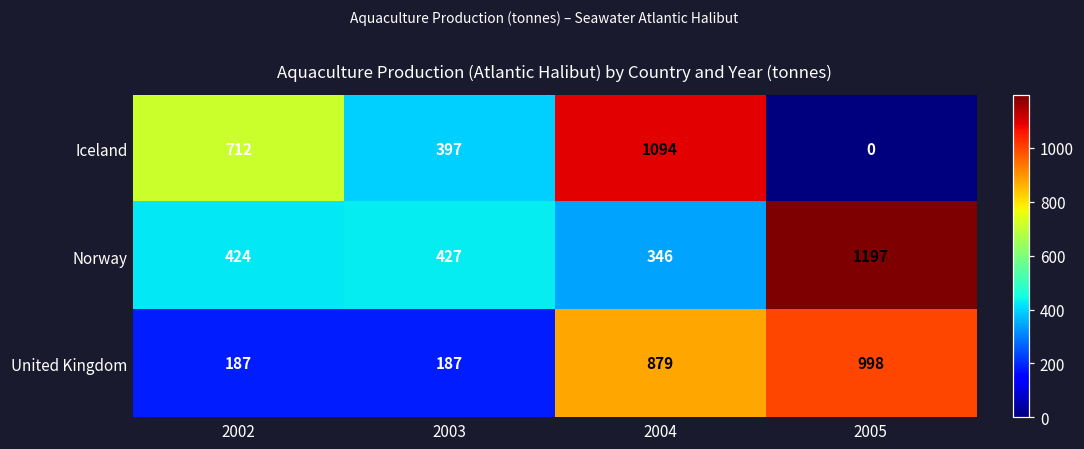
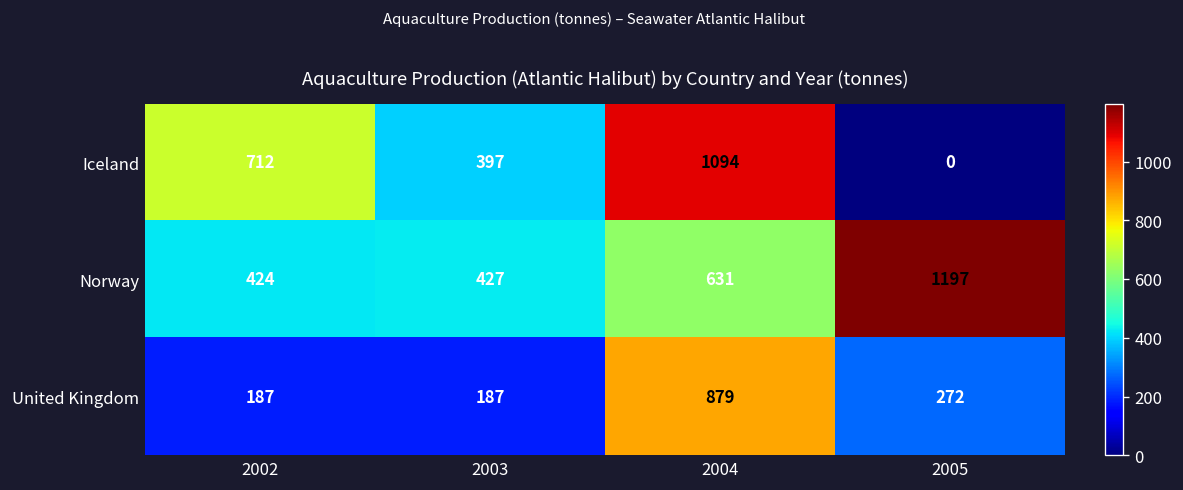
Norway, 2004: 346 -> 631
United Kingdom, 2005: 998 -> 272
